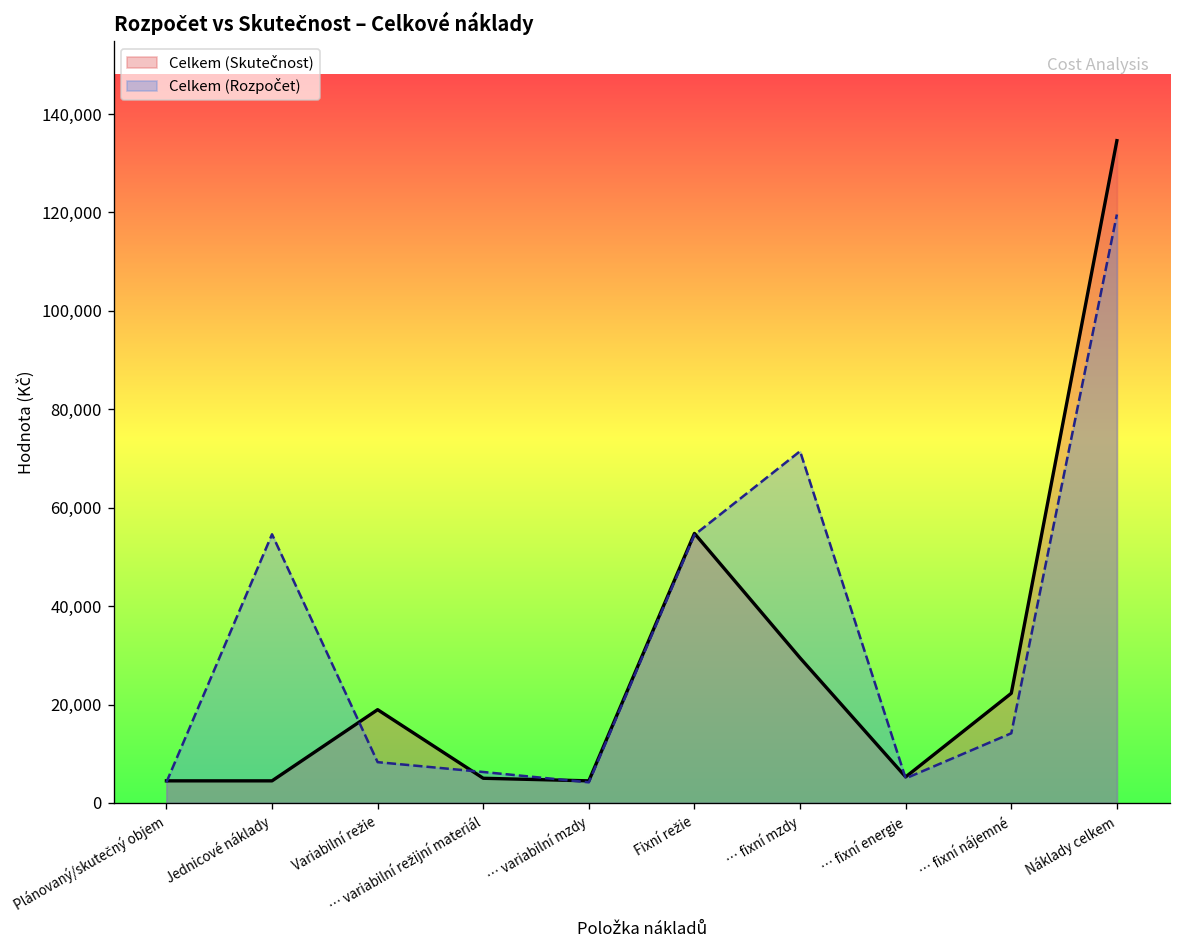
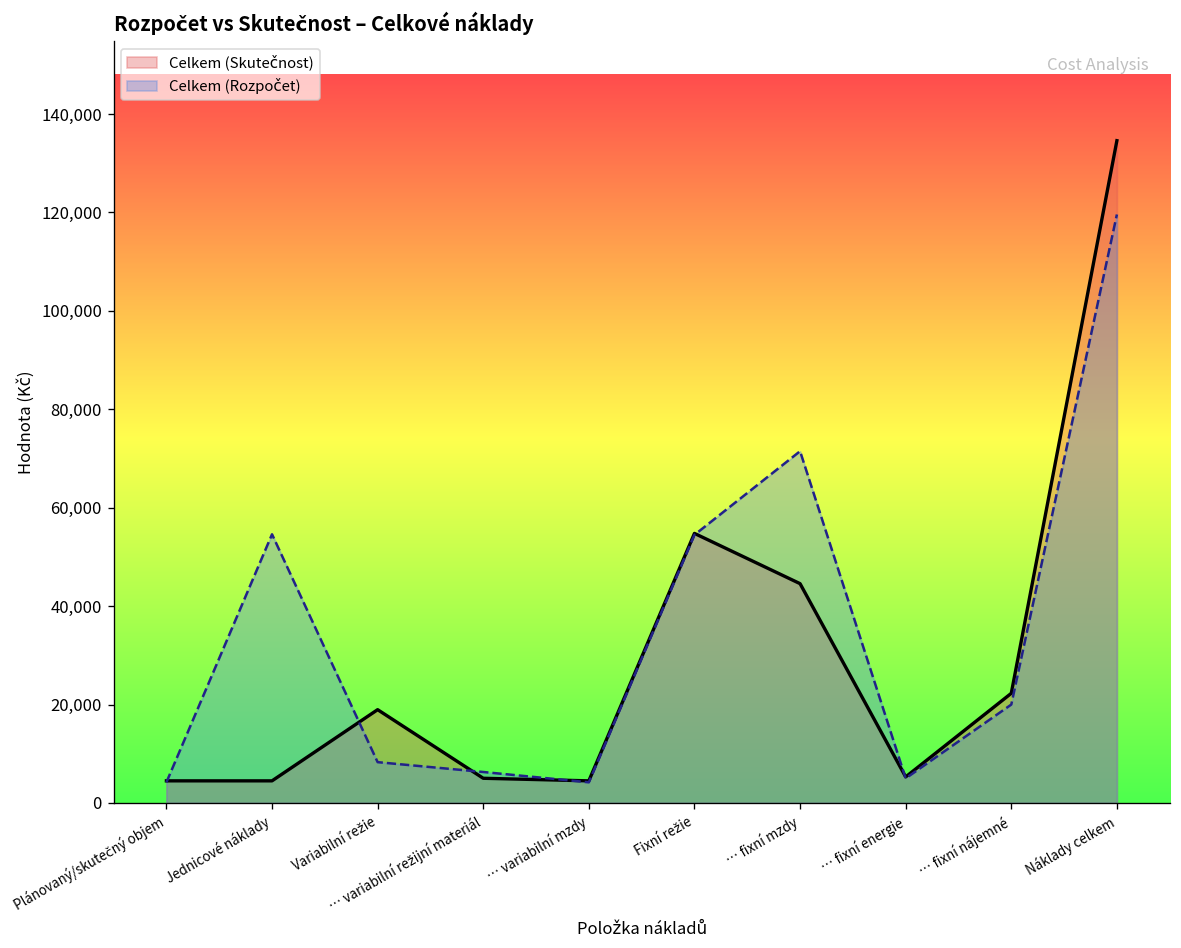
Celkem (Skutečnost), … fixní mzdy: 29,000 -> 45,000
Celkem (Rozpočet), … fixní nájemné: 14,000 -> 20,000
